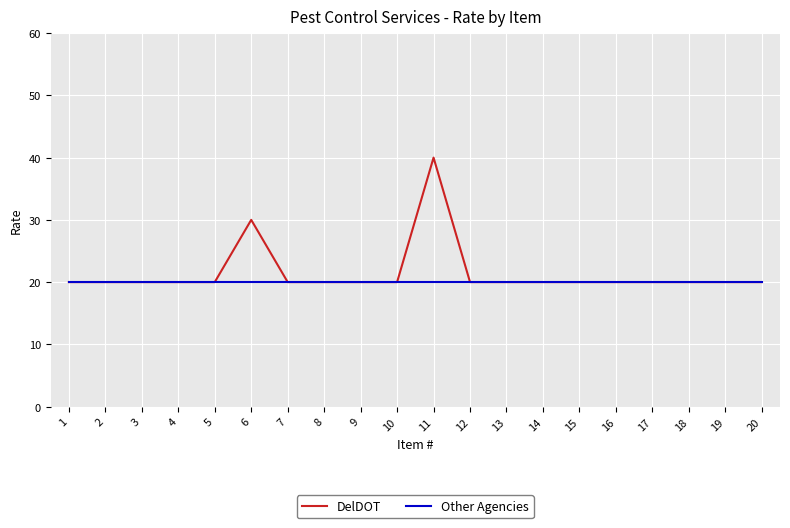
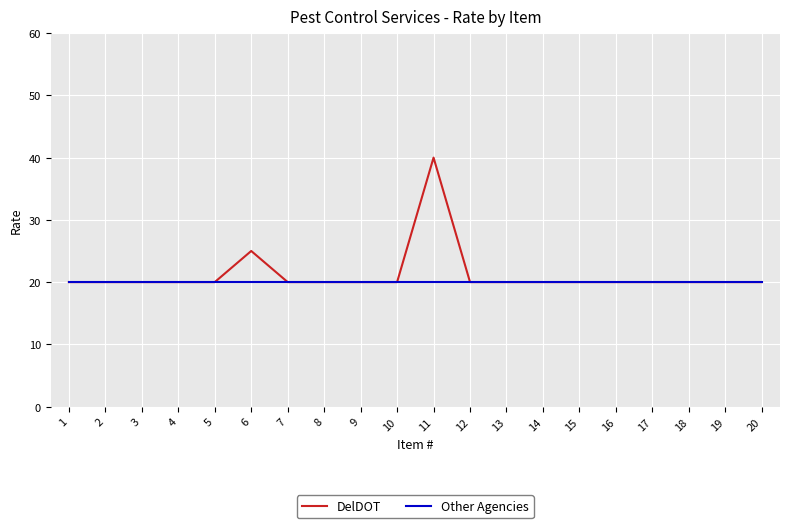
DelDOT, 6: 30 -> 25
